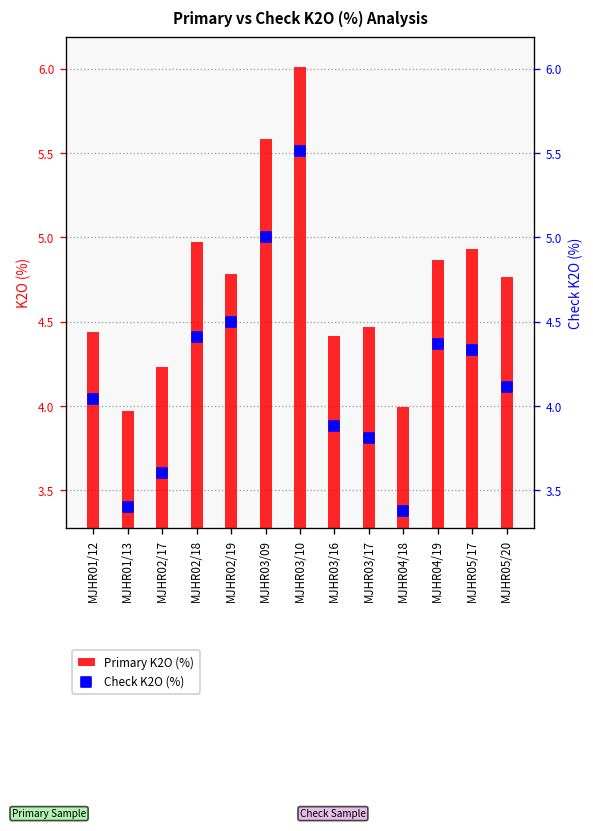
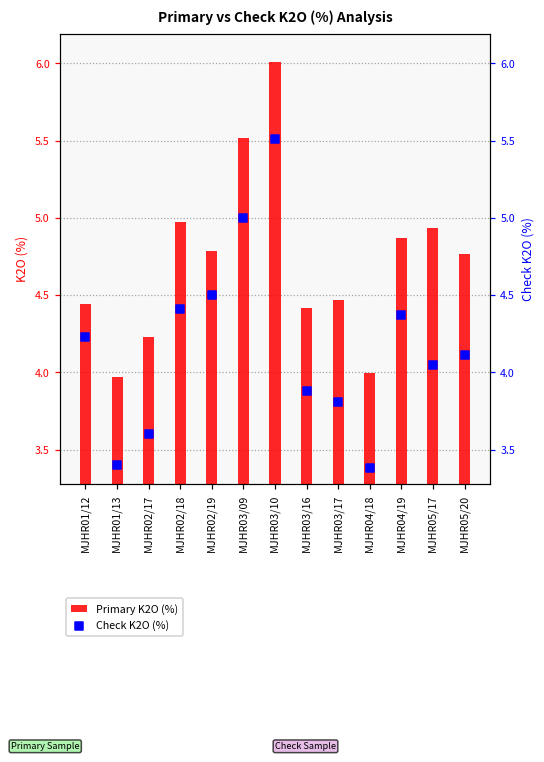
Primary K2O (%), MJHR03/09: 5.59 -> 5.51
Check K2O (%), MJHR01/12: 4.04 -> 4.23
Check K2O (%), MJHR05/17: 4.33 -> 4.05
